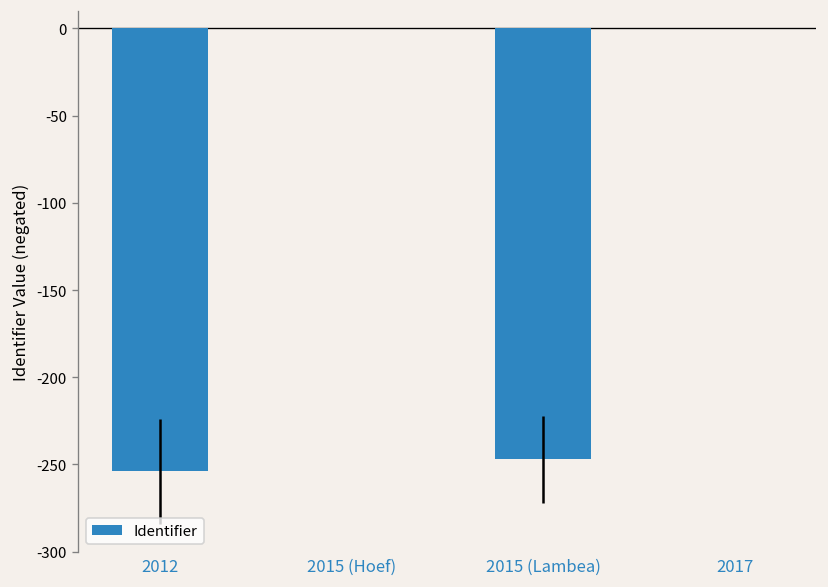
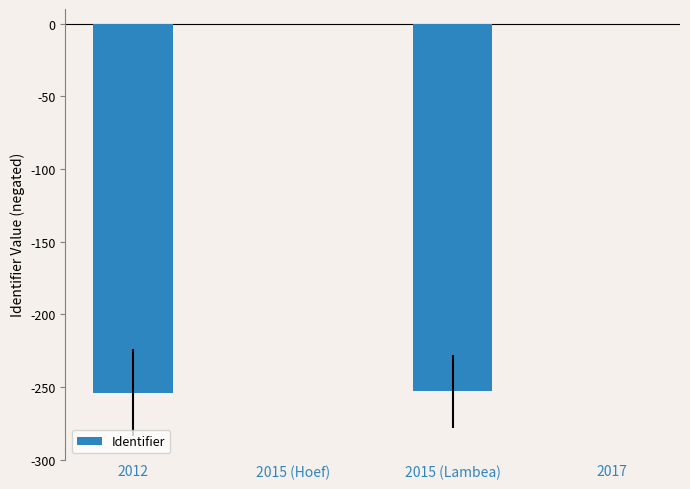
2015 (Lambea): -247 -> -253
